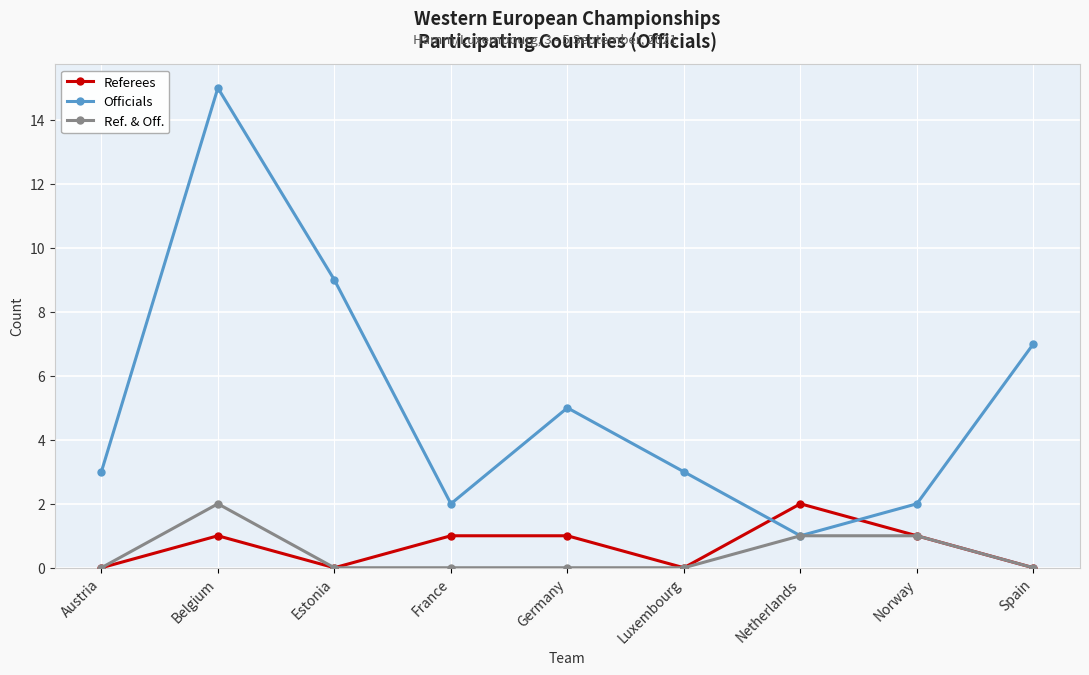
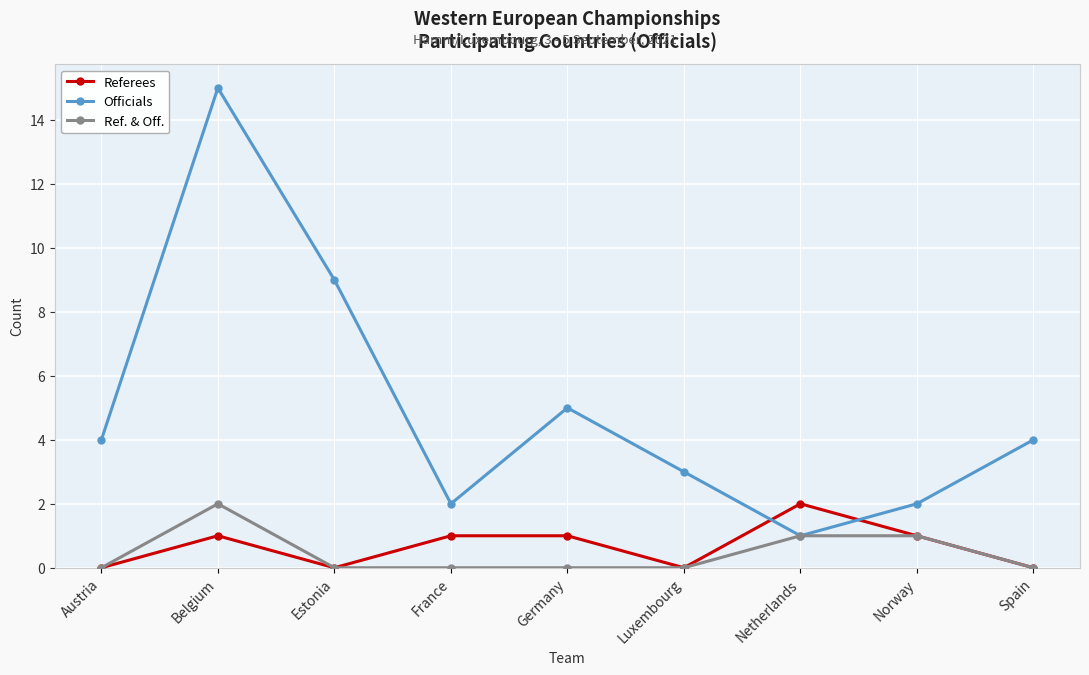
Officials, Austria: 3 -> 4
Officials, Spain: 7 -> 4
